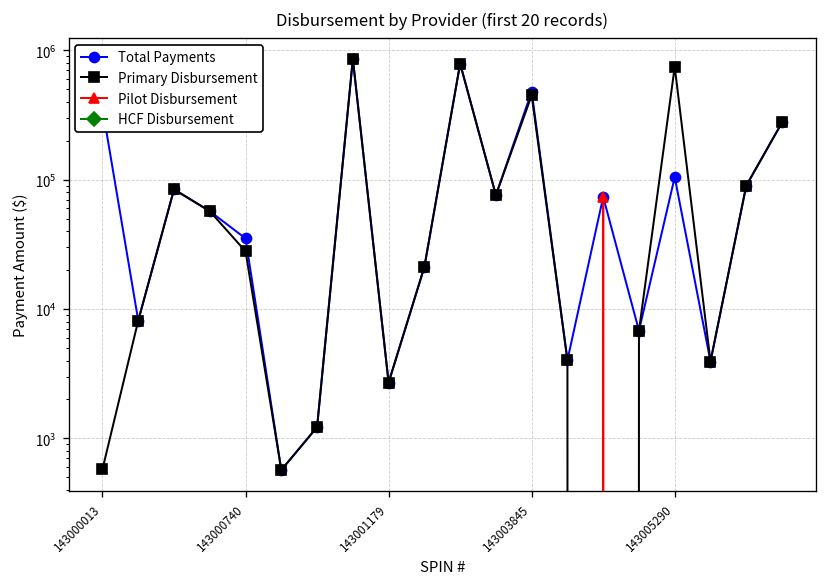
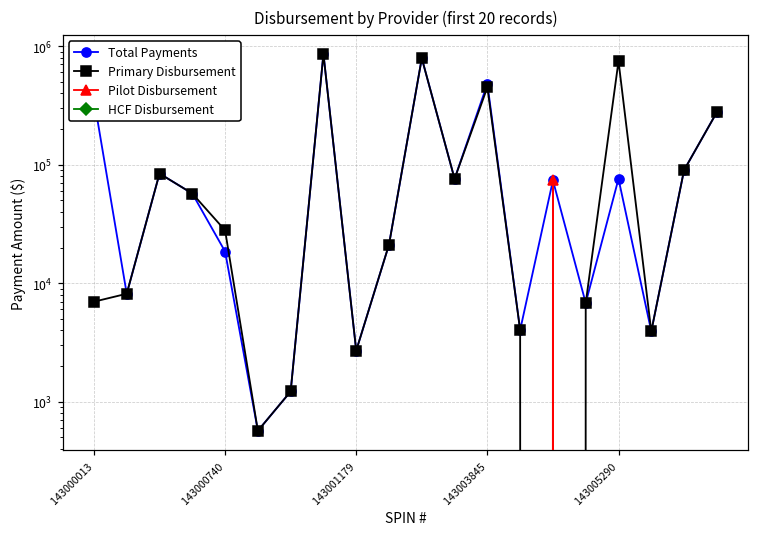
Primary Disbursement, 143000013: 600 -> 7000
Total Payments, 143000740: 35000 -> 19000
Total Payments, 143005290: 100000 -> 80000
